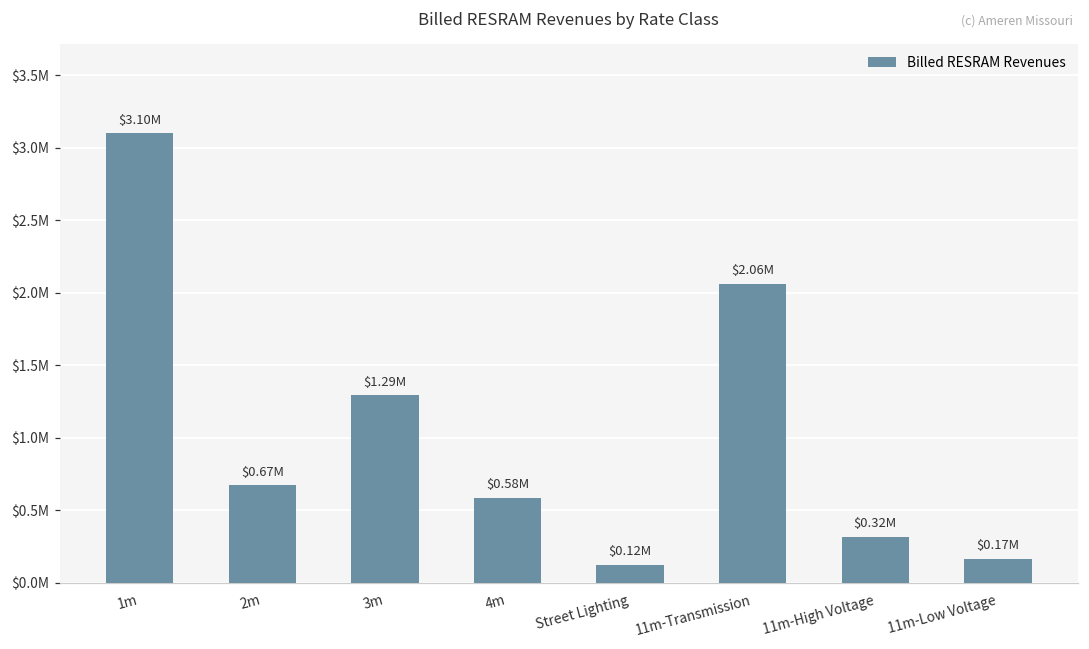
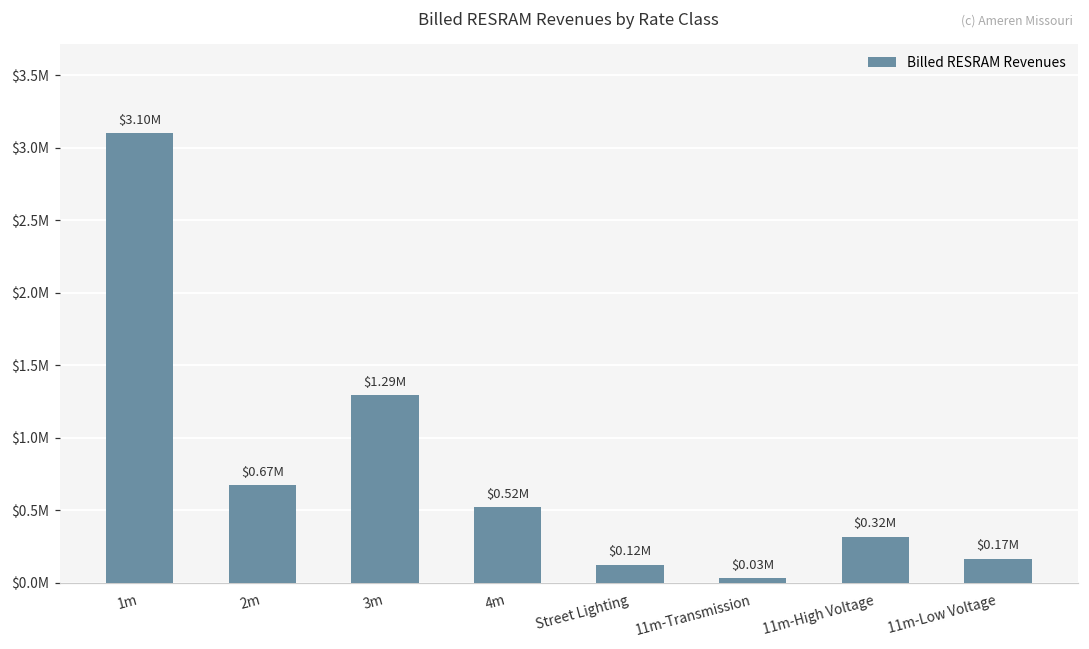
4m: $0.58M -> $0.52M
11m-Transmission: $2.06M -> $0.03M
